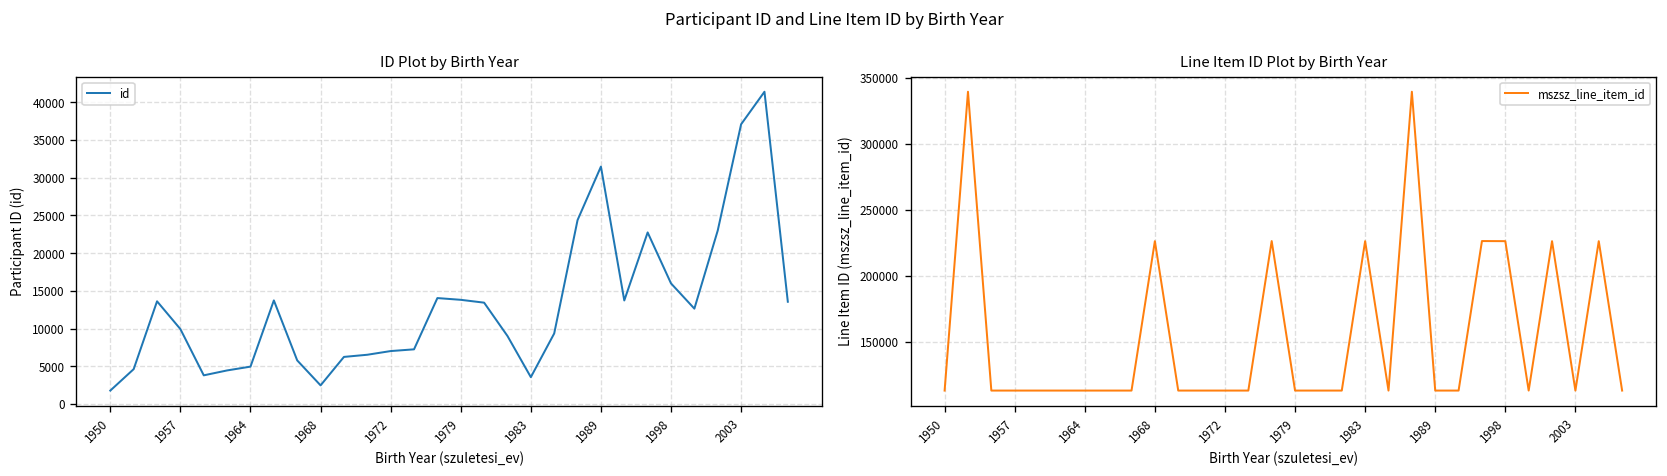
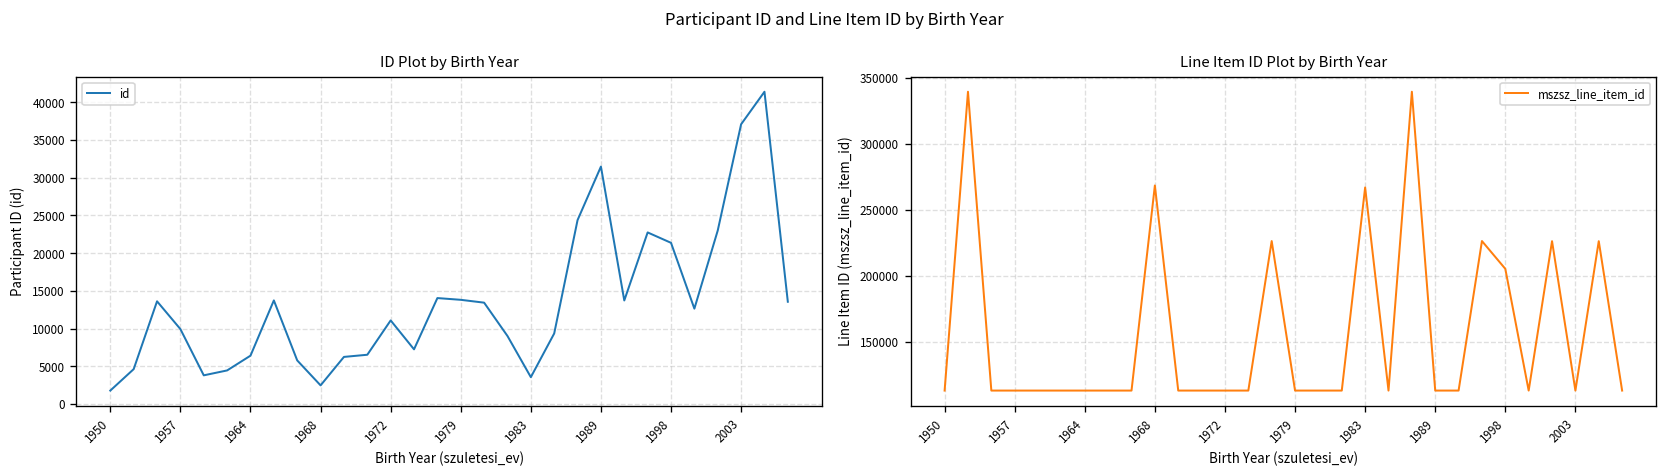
ID Plot by Birth Year, 1964: 5000 -> 6000
ID Plot by Birth Year, 1972: 7000 -> 11000
ID Plot by Birth Year, 1998: 16000 -> 21000
Line Item ID Plot by Birth Year, 1968: 226000 -> 268000
Line Item ID Plot by Birth Year, 1983: 226000 -> 267000
Line Item ID Plot by Birth Year, 1998: 226000 -> 205000
